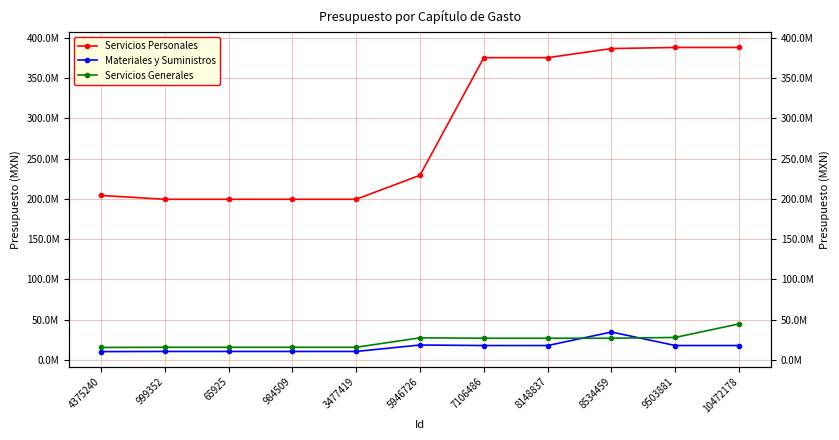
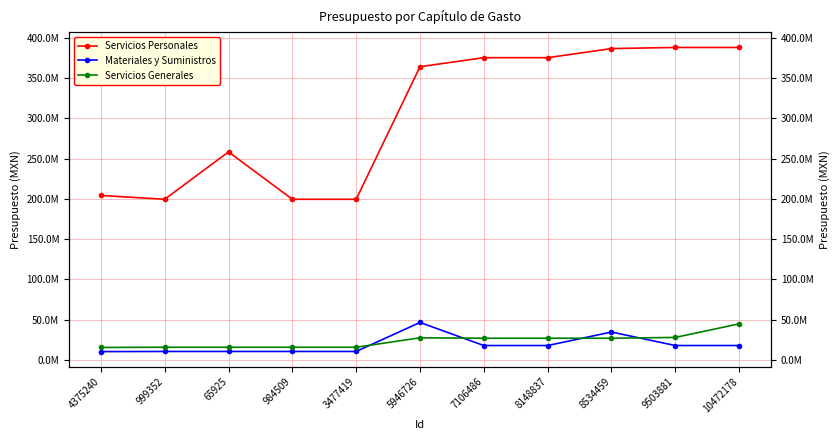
Servicios Personales, 65925: 200000000 -> 260000000
Servicios Personales, 5946726: 230000000 -> 360000000
Materiales y Suministros, 5946726: 20000000 -> 50000000
